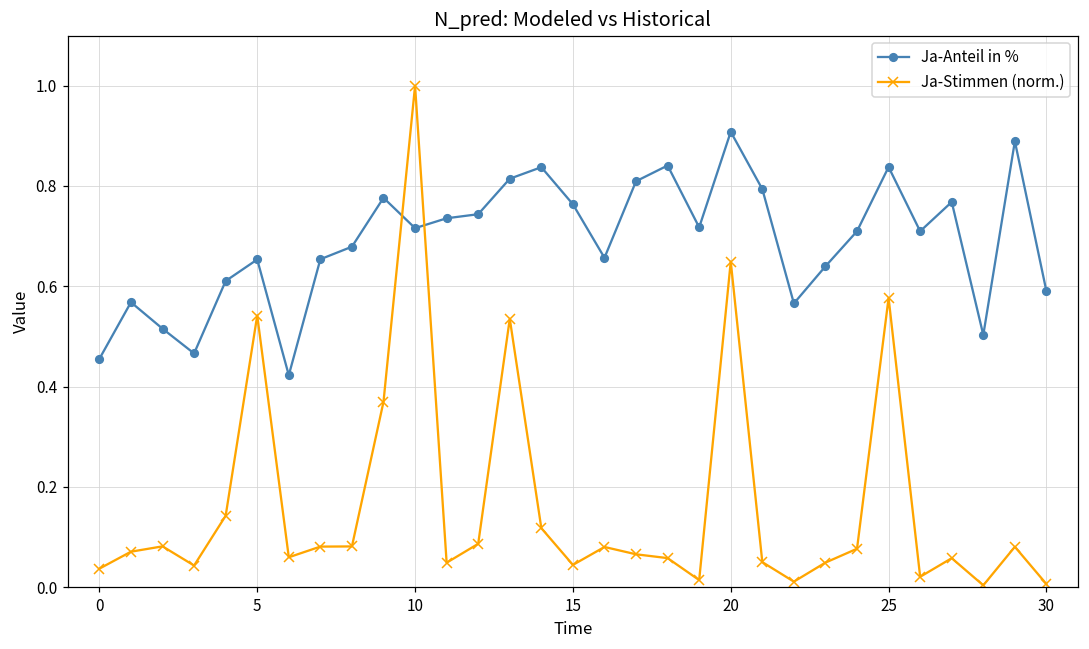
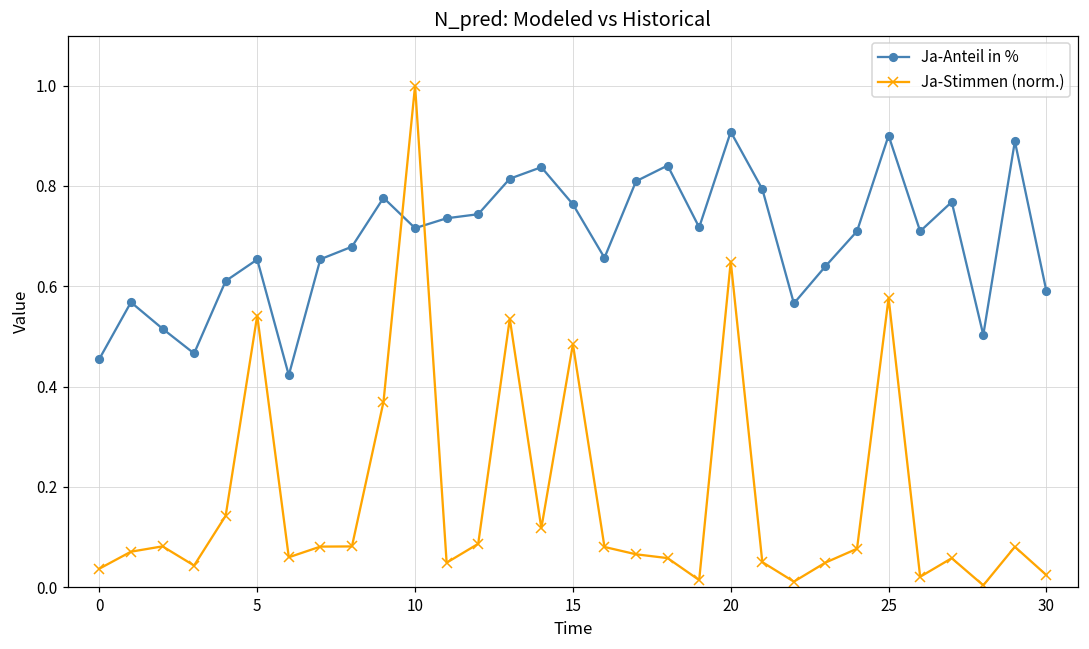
Ja-Stimmen (norm.), 15: 0.04 -> 0.48
Ja-Anteil in %, 25: 0.84 -> 0.90
Ja-Stimmen (norm.), 30: 0.01 -> 0.02
